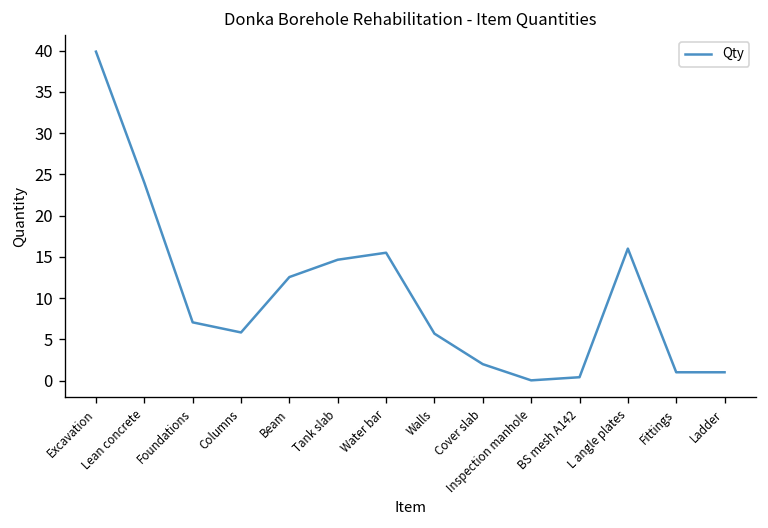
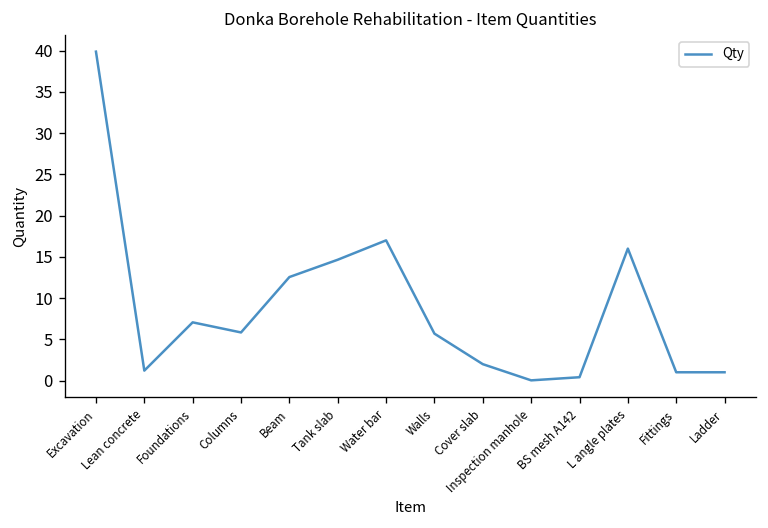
Lean concrete: 24 -> 1
Water bar: 16 -> 17
